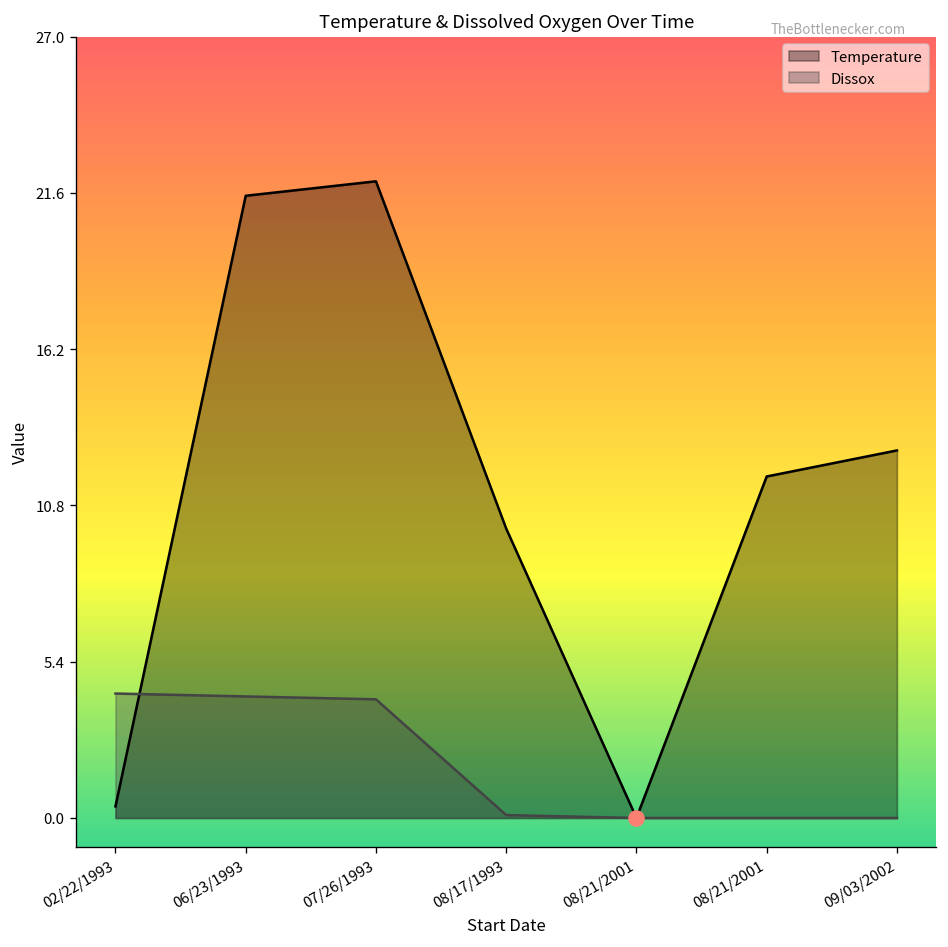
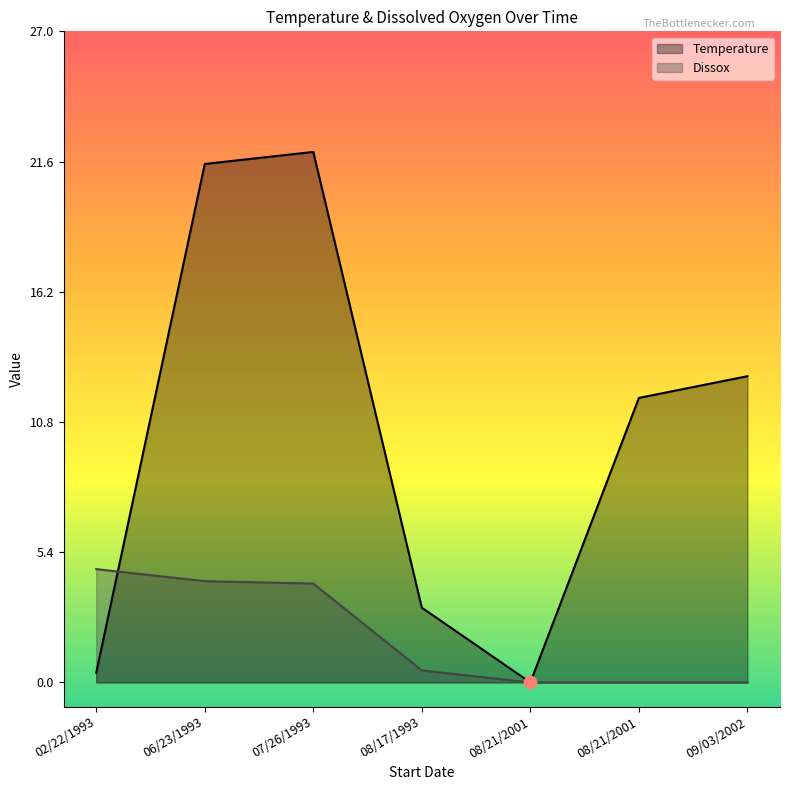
Dissox, 02/22/1993: 4.3 -> 4.7
Temperature, 08/17/1993: 10.0 -> 3.1
Dissox, 08/17/1993: 0.1 -> 0.5
